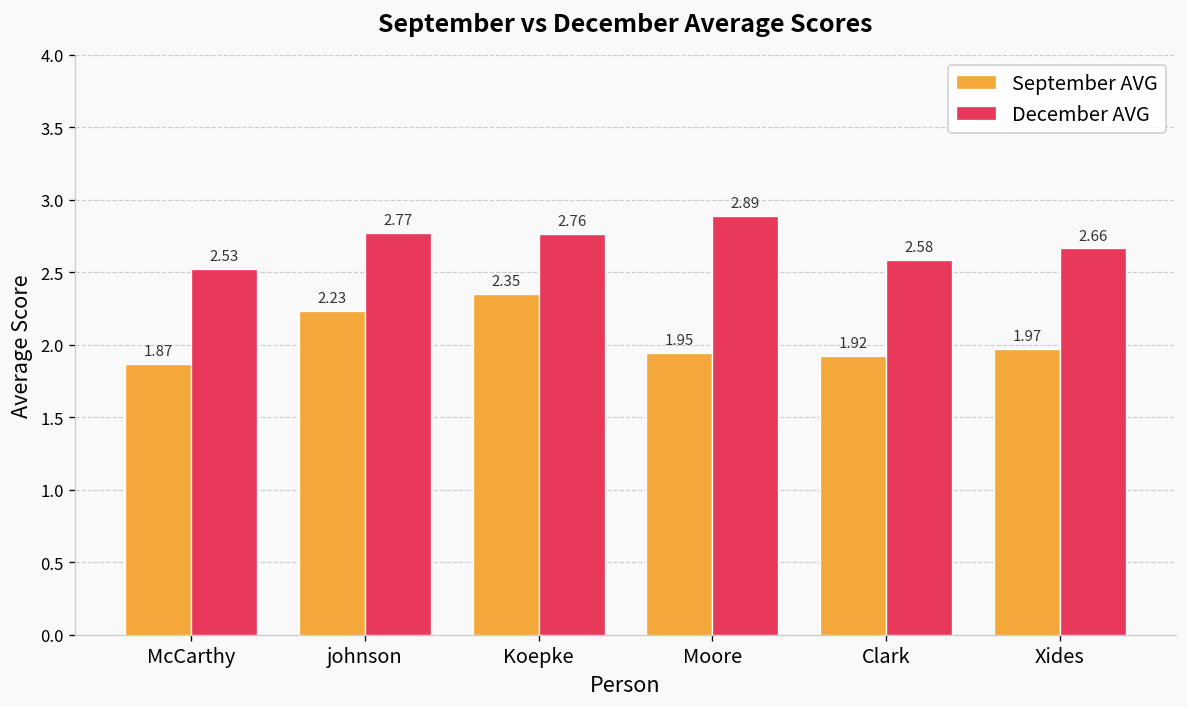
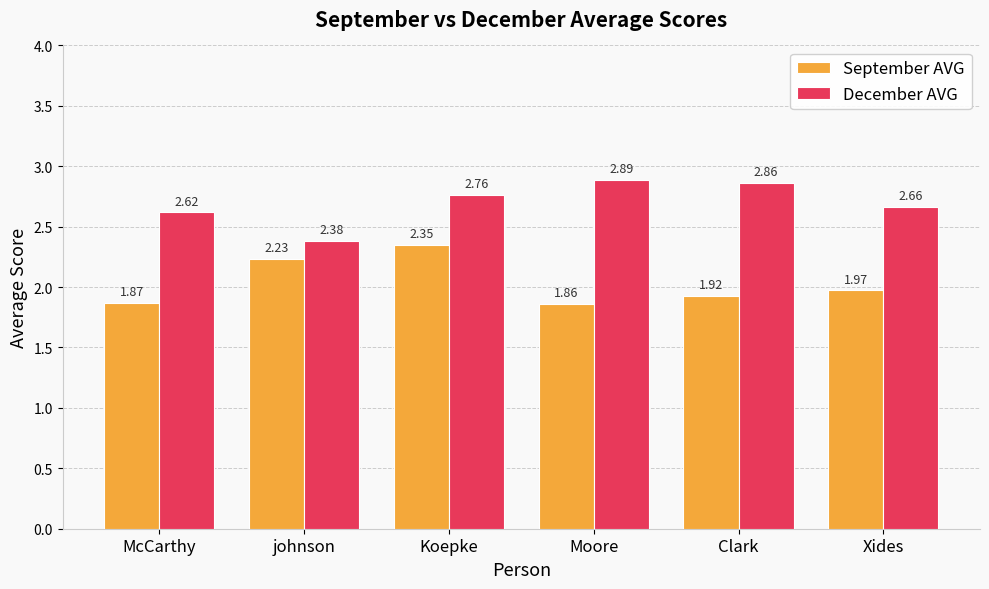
December AVG, McCarthy: 2.53 -> 2.62
December AVG, johnson: 2.77 -> 2.38
September AVG, Moore: 1.95 -> 1.86
December AVG, Clark: 2.58 -> 2.86
